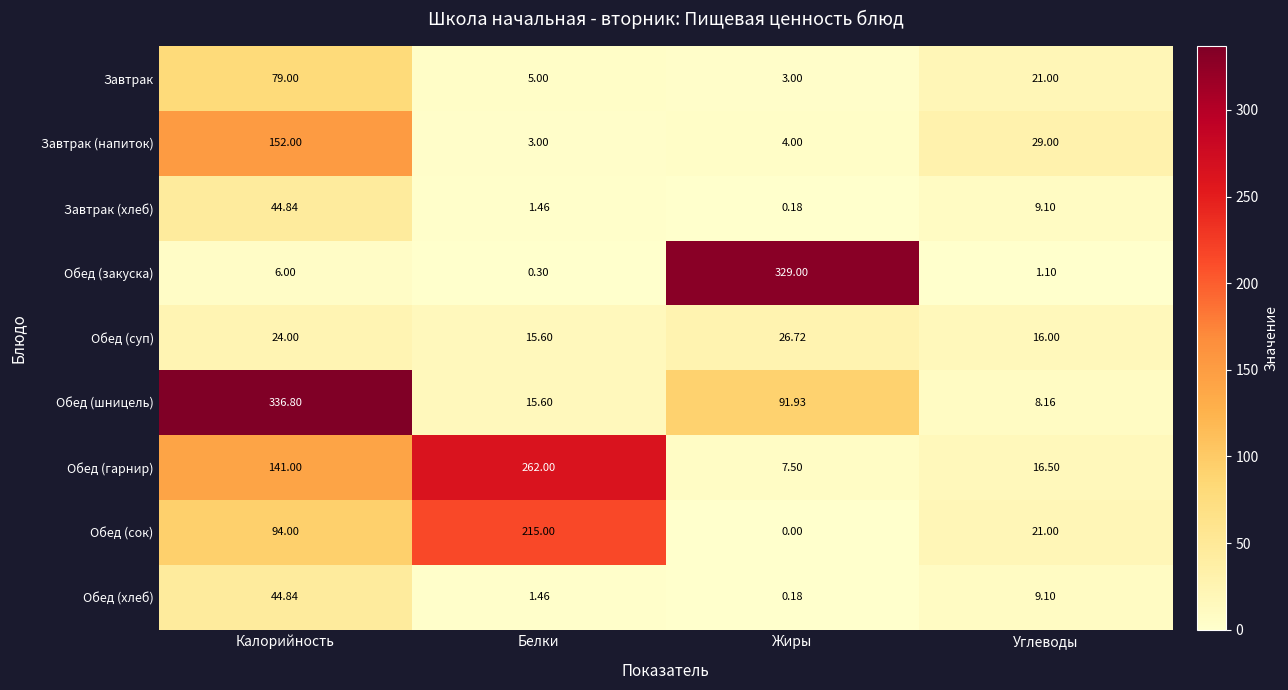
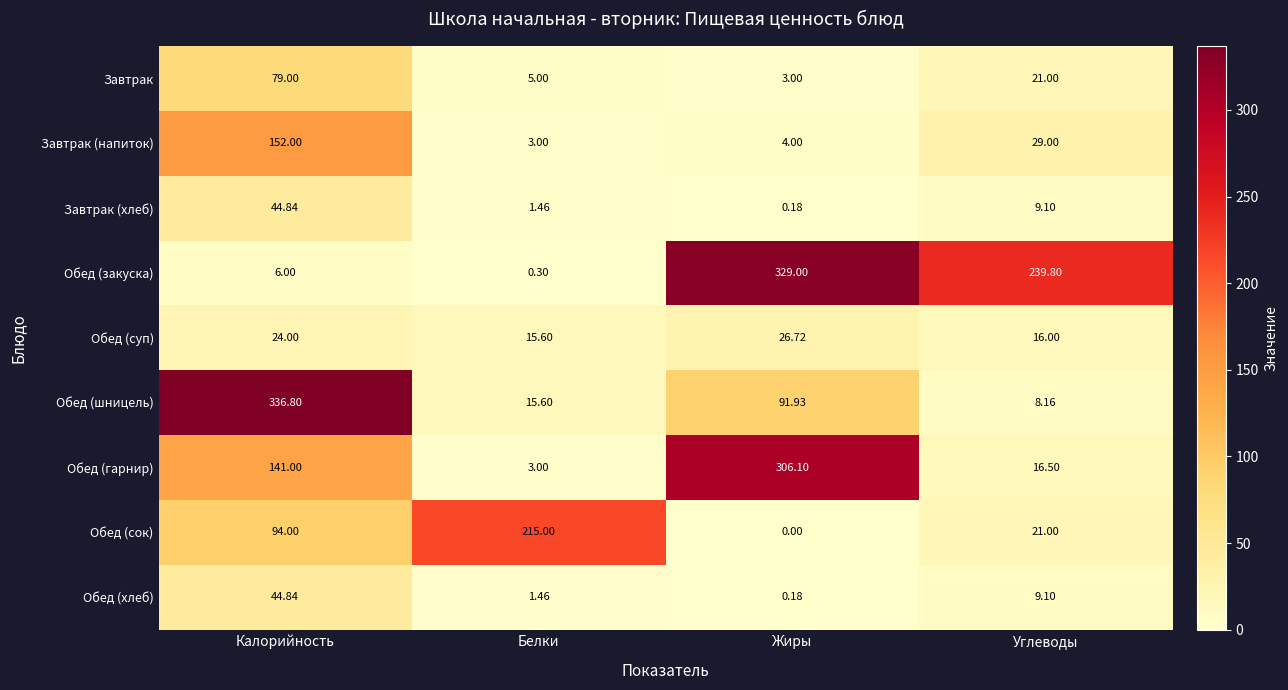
Обед (закуска), Углеводы: 1.10 -> 239.80
Обед (гарнир), Белки: 262.00 -> 3.00
Обед (гарнир), Жиры: 7.50 -> 306.10
